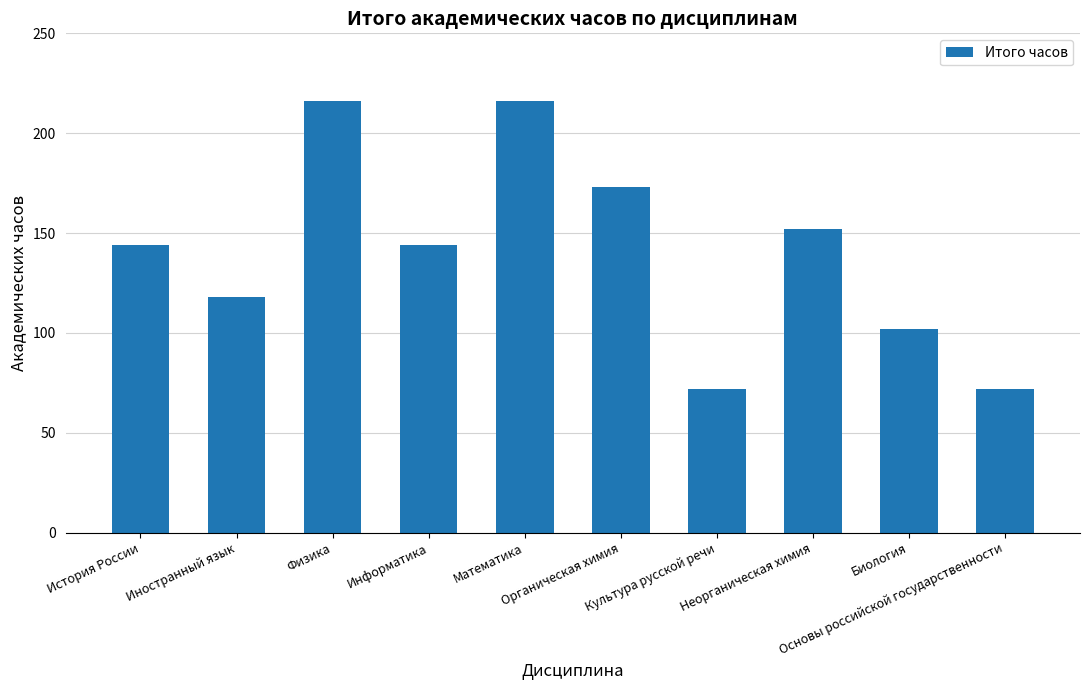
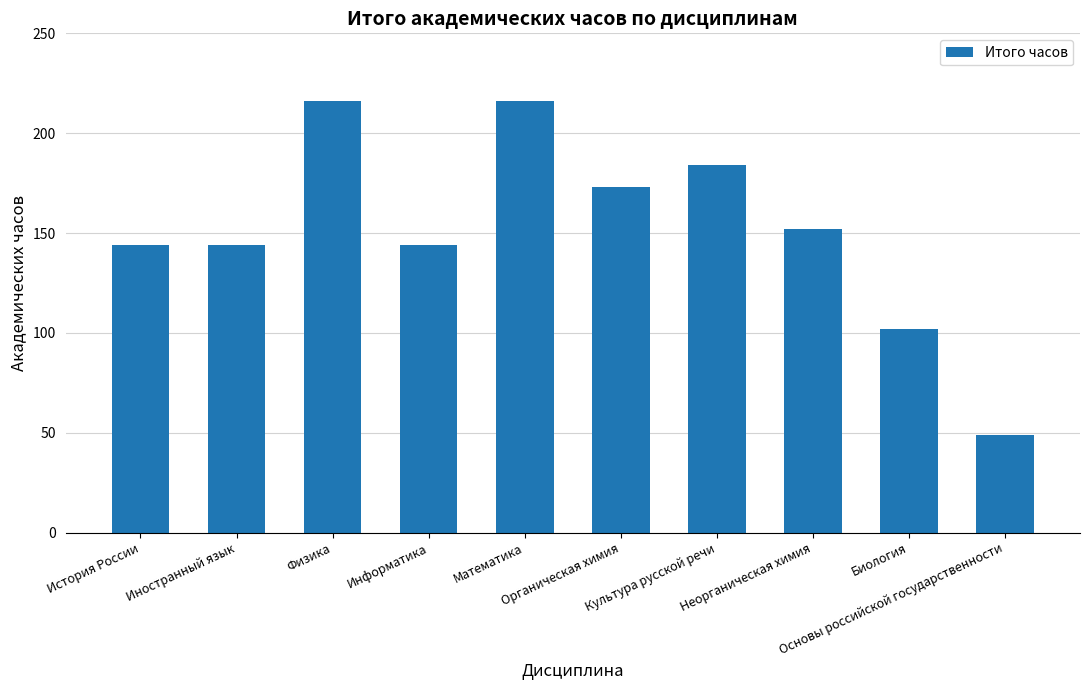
Иностранный язык: 118 -> 144
Культура русской речи: 72 -> 184
Основы российской государственности: 72 -> 49
